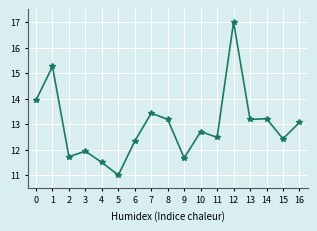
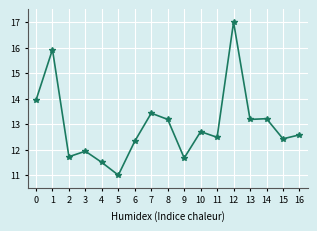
1: 15.3 -> 15.9
16: 13.1 -> 12.6
